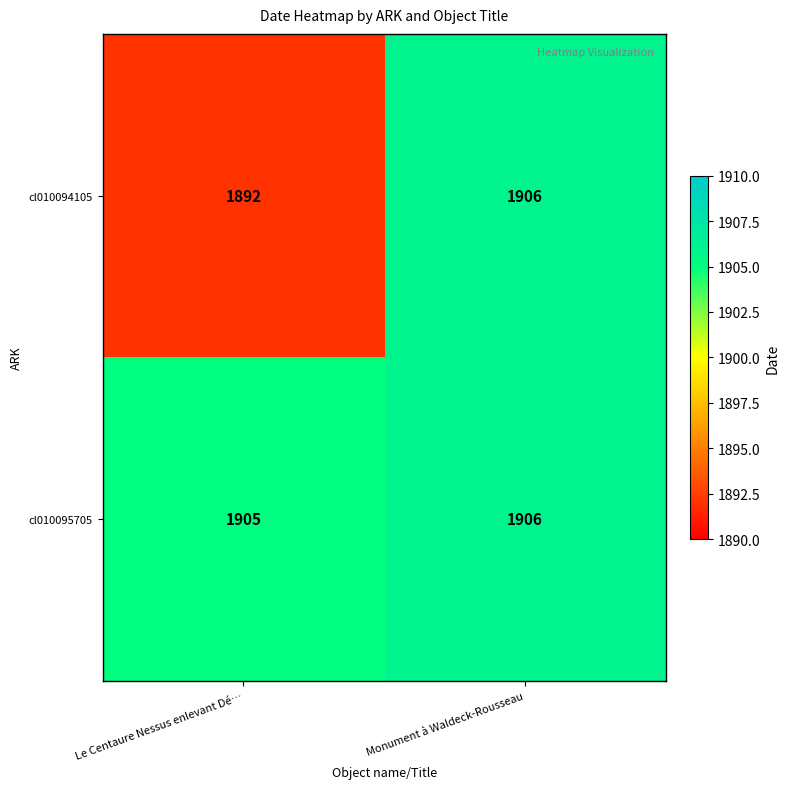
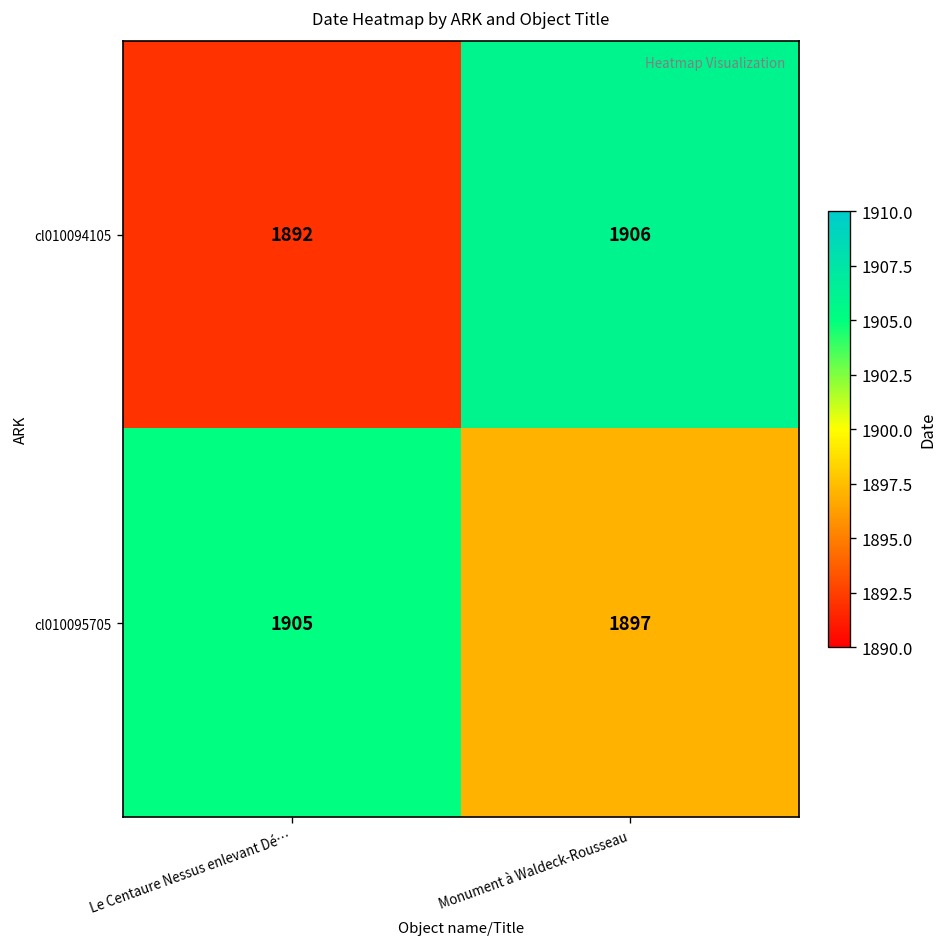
cl010095705, Monument à Waldeck-Rousseau: 1906 -> 1897
